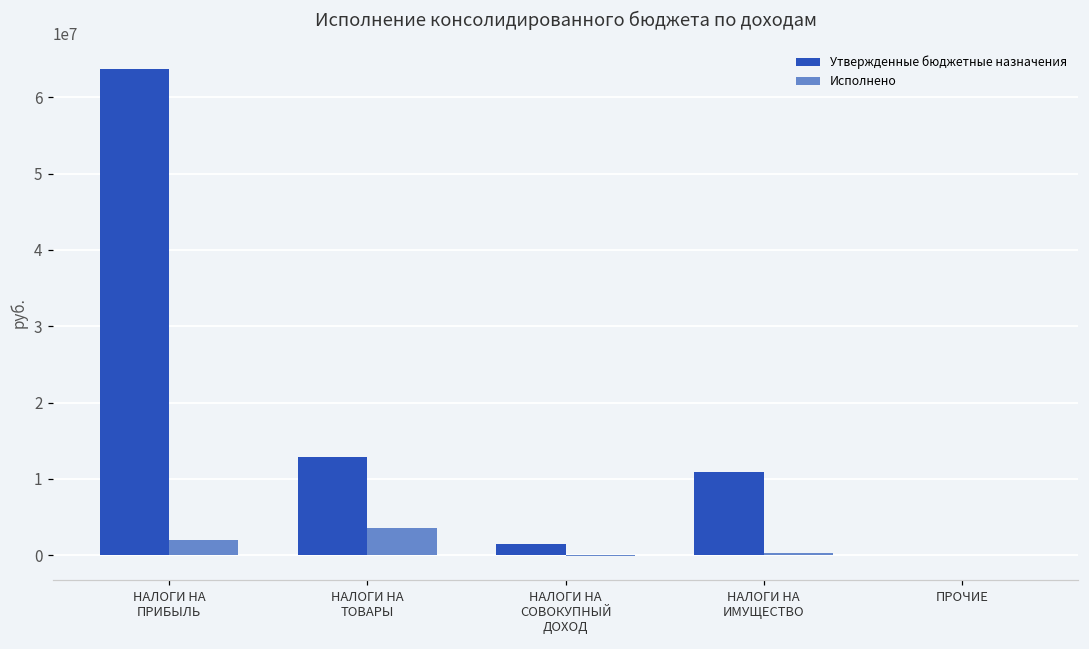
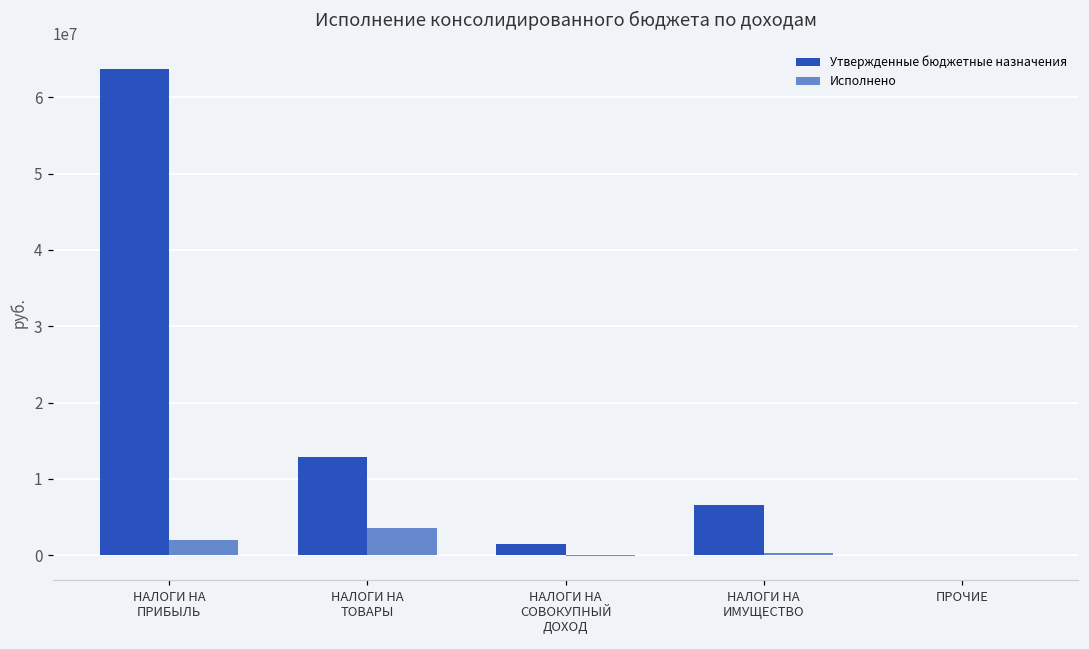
Утвержденные бюджетные назначения, НАЛОГИ НА ИМУЩЕСТВО: 11000000 -> 7000000
